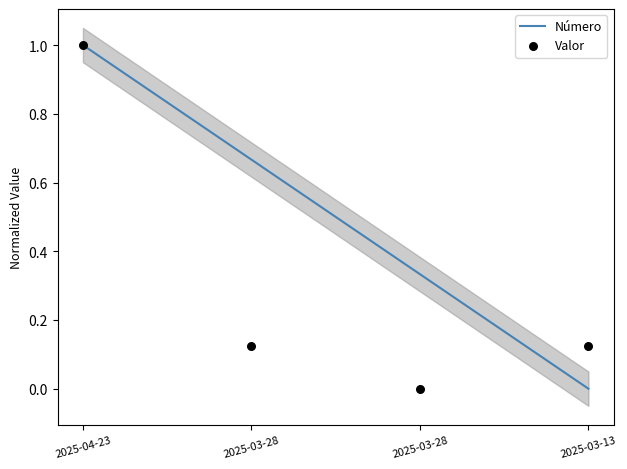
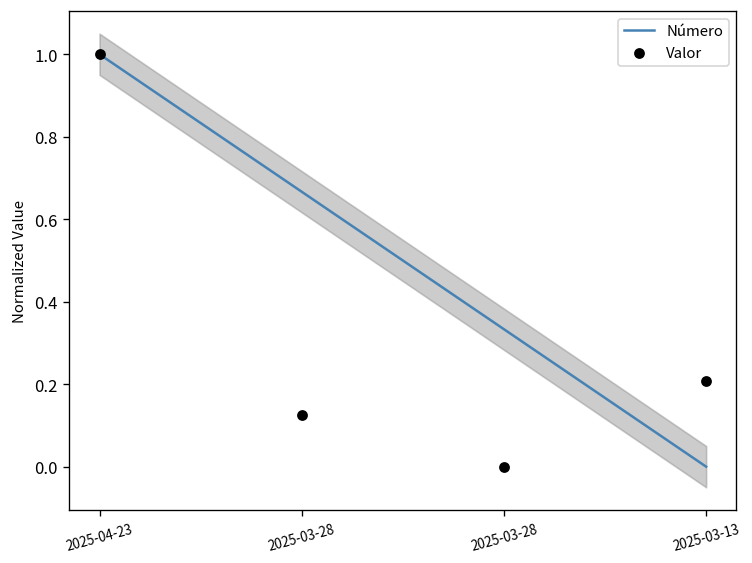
Valor, 2025-03-13: 0.12 -> 0.21
